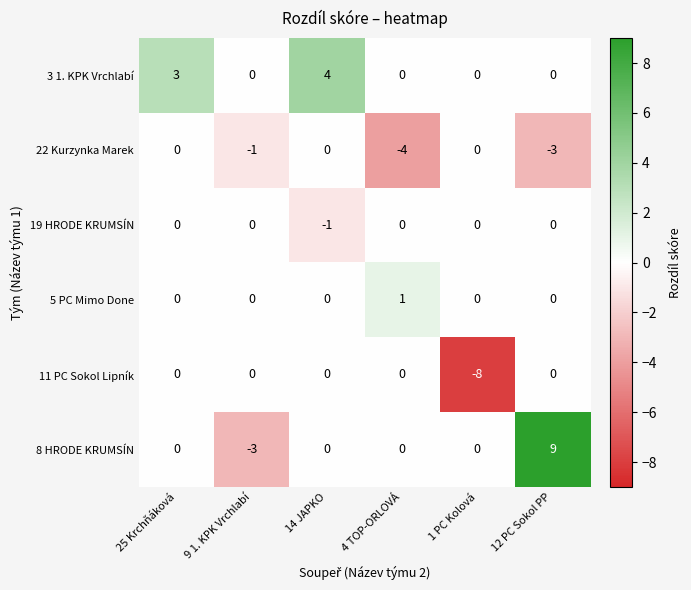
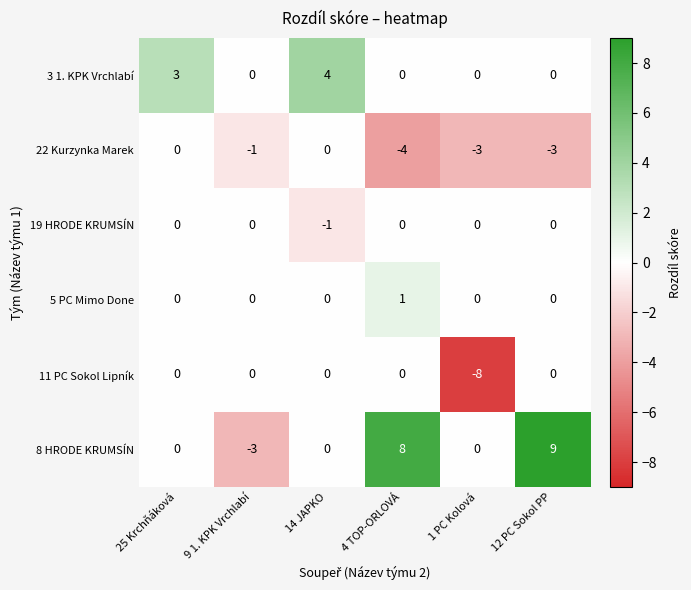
22 Kurzynka Marek, 1 PC Kolová: 0 -> -3
8 HRODE KRUMSÍN, 4 TOP-ORLOVÁ: 0 -> 8
